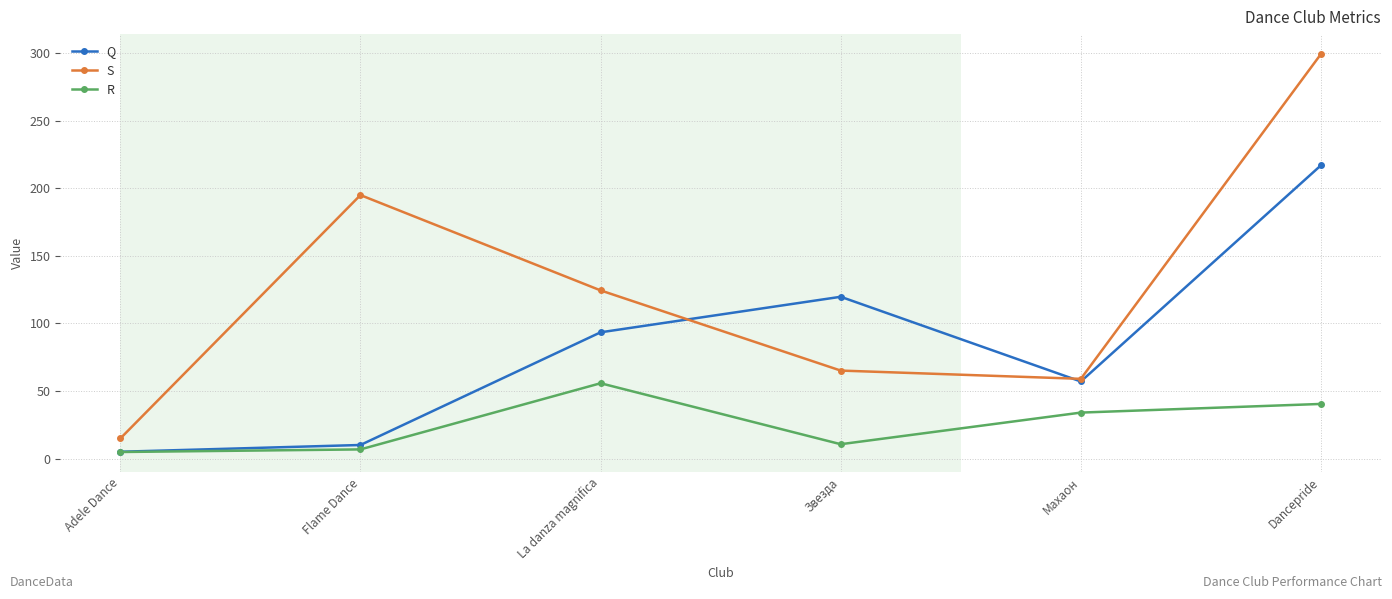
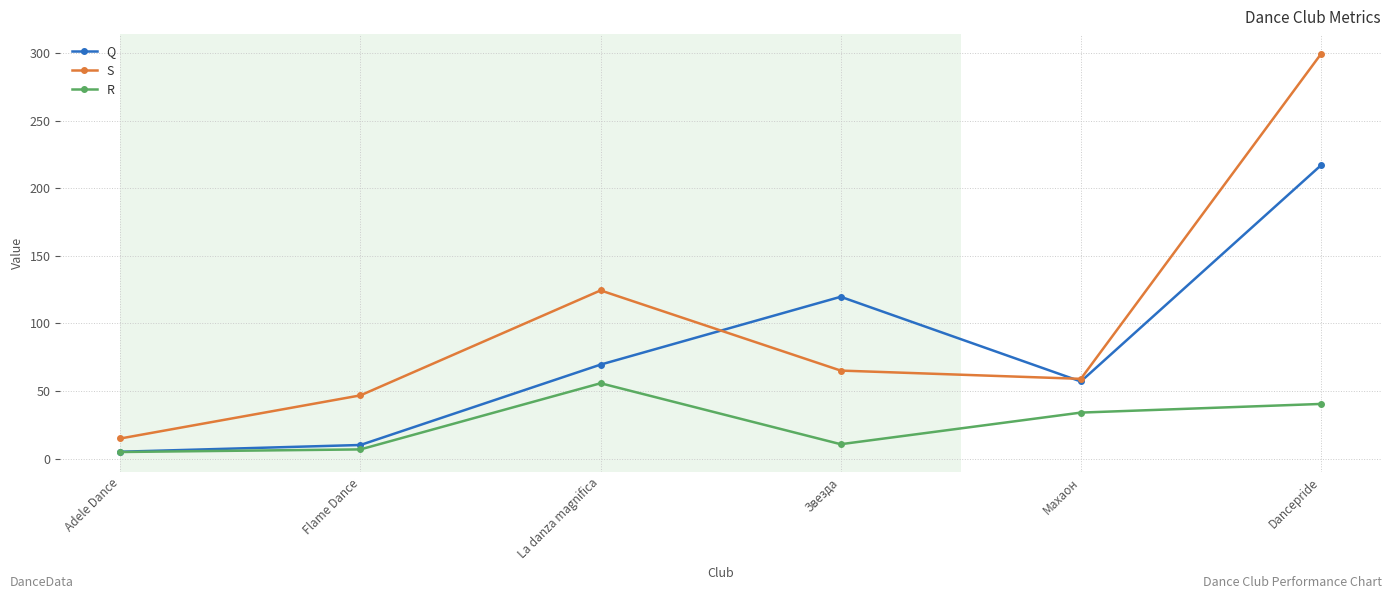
S, Flame Dance: 195 -> 47
Q, La danza magnifica: 93 -> 70
